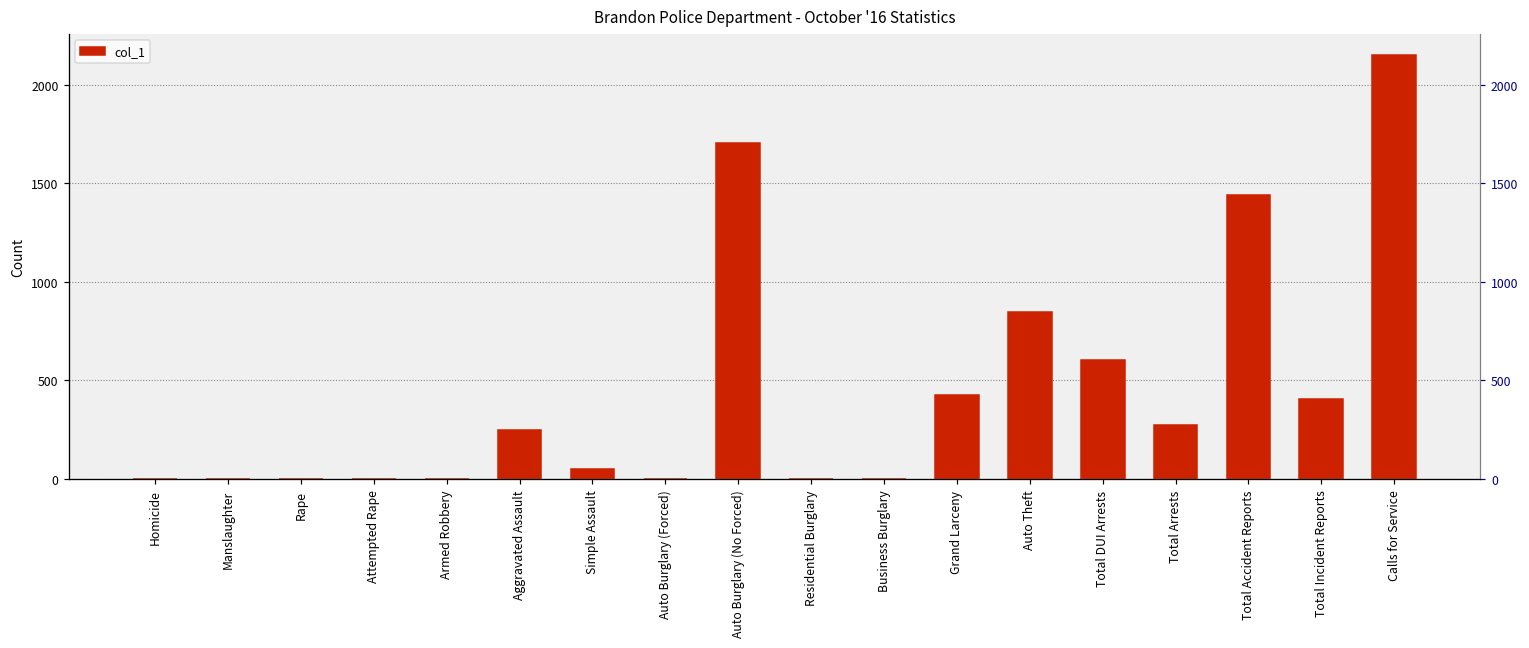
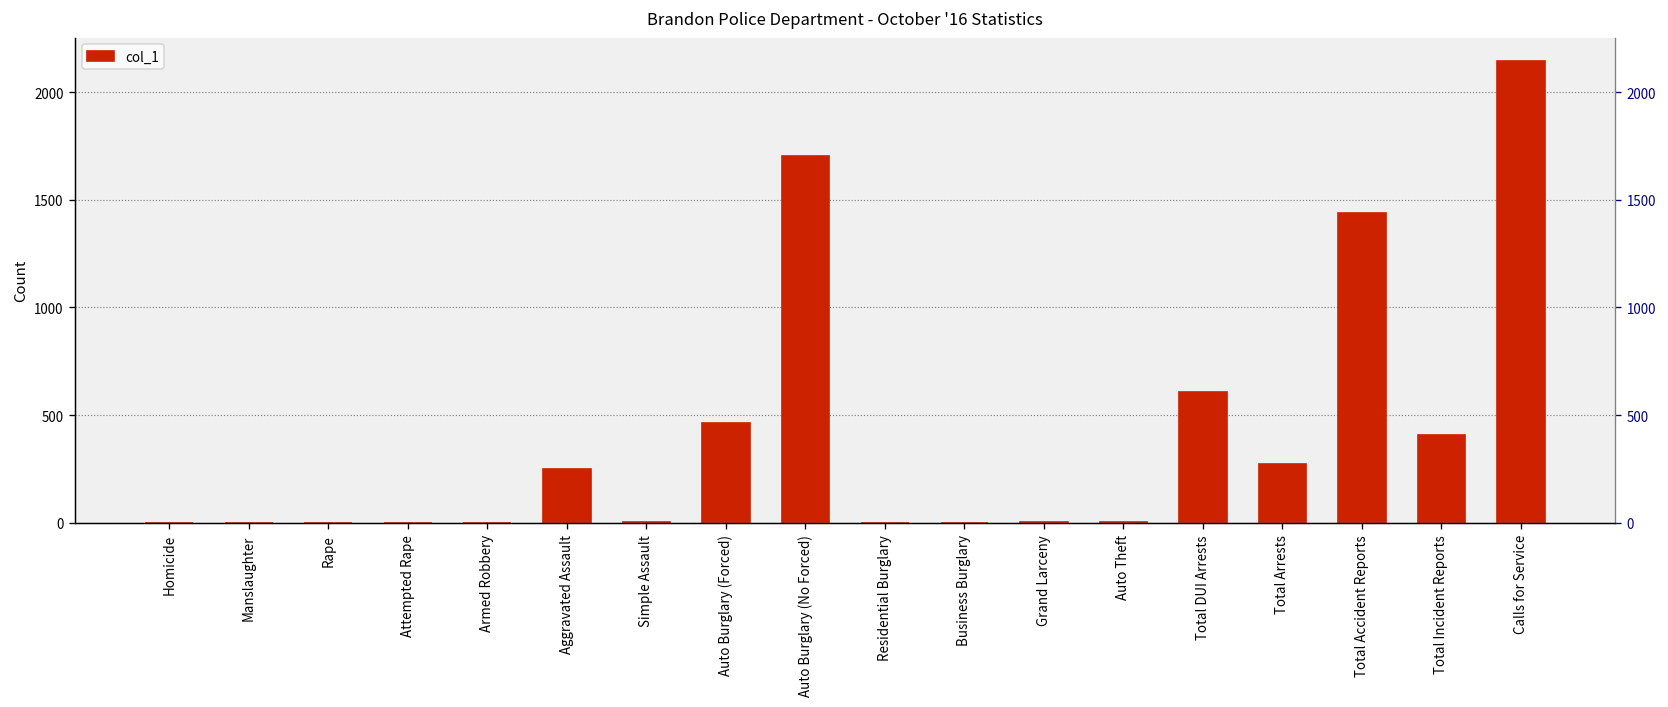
Simple Assault: 50 -> 0
Auto Burglary (Forced): 0 -> 460
Grand Larceny: 430 -> 0
Auto Theft: 850 -> 0
